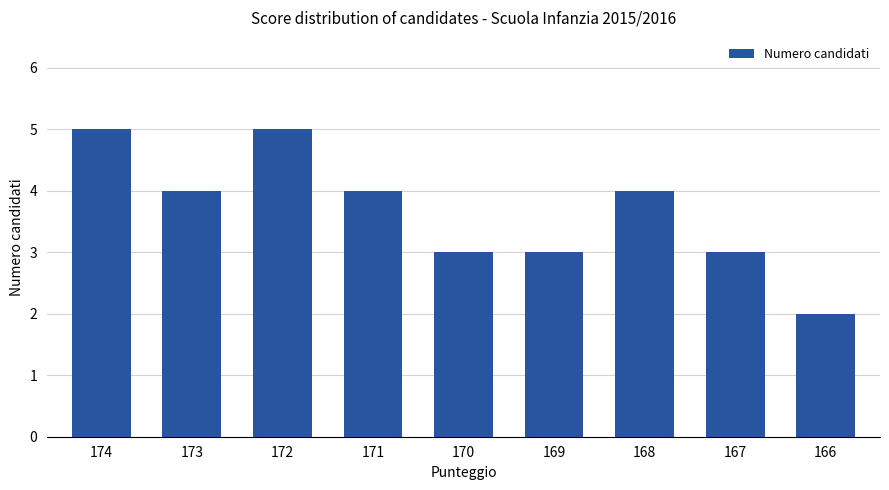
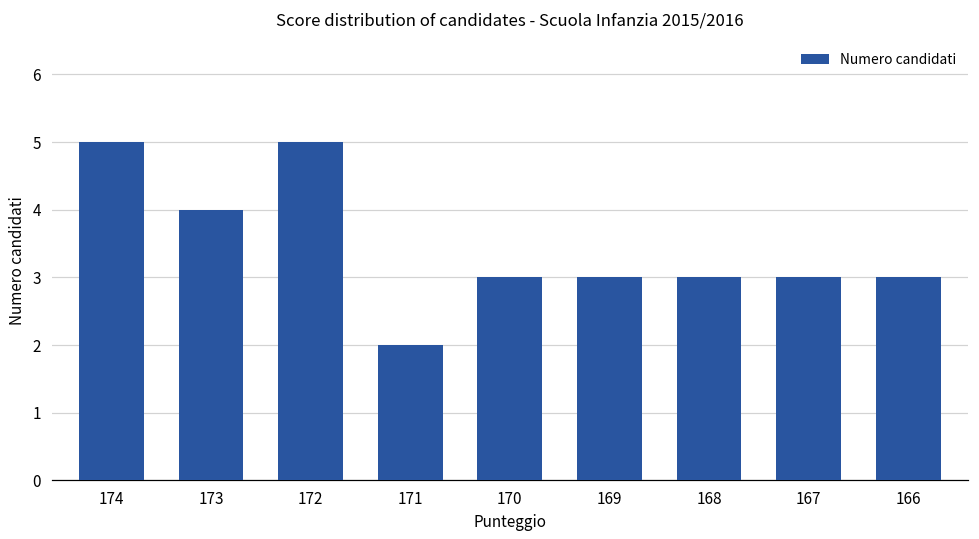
171: 4 -> 2
168: 4 -> 3
166: 2 -> 3
